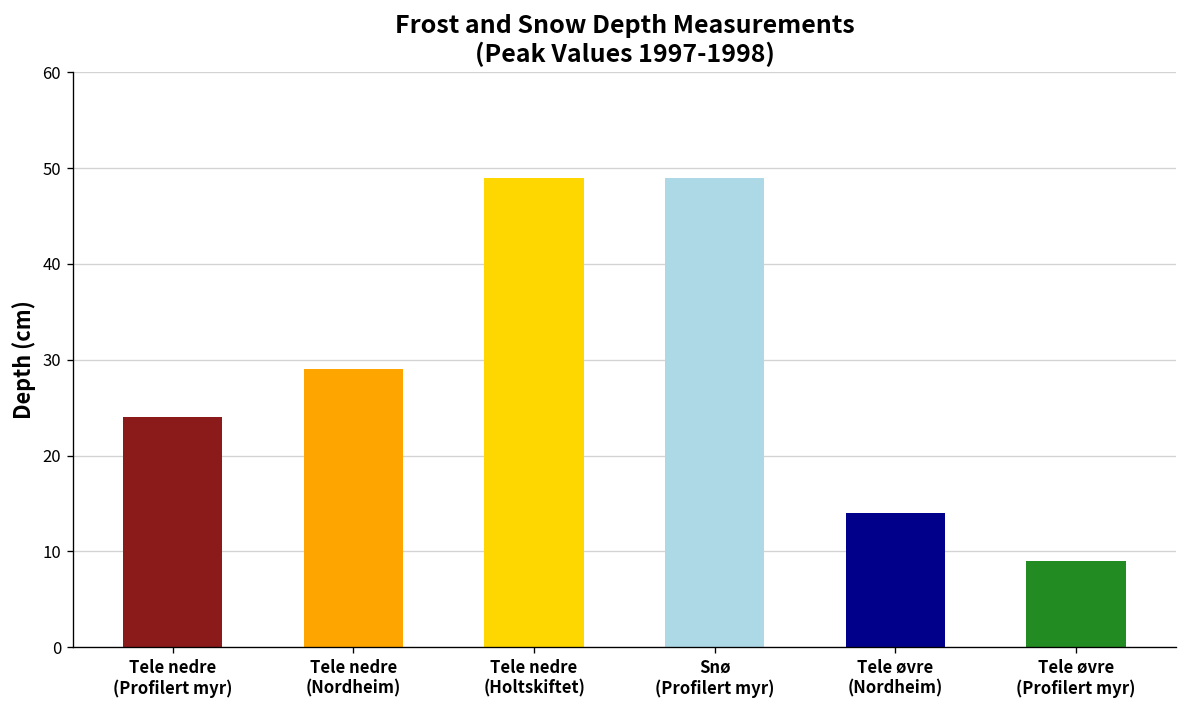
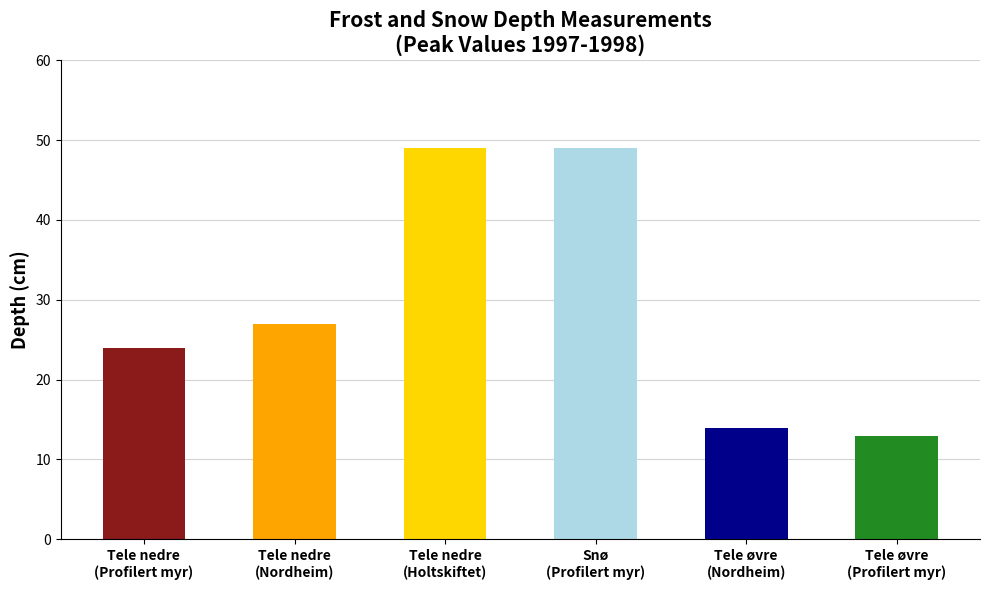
Tele nedre (Nordheim): 29 -> 27
Tele øvre (Profilert myr): 9 -> 13
